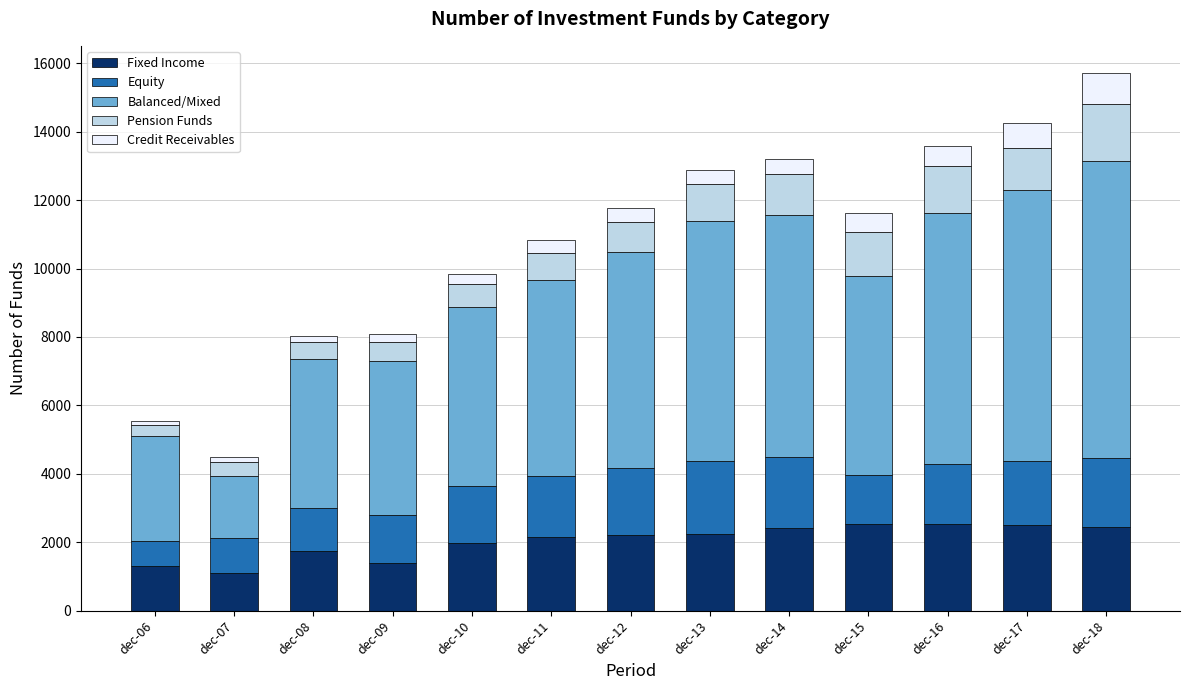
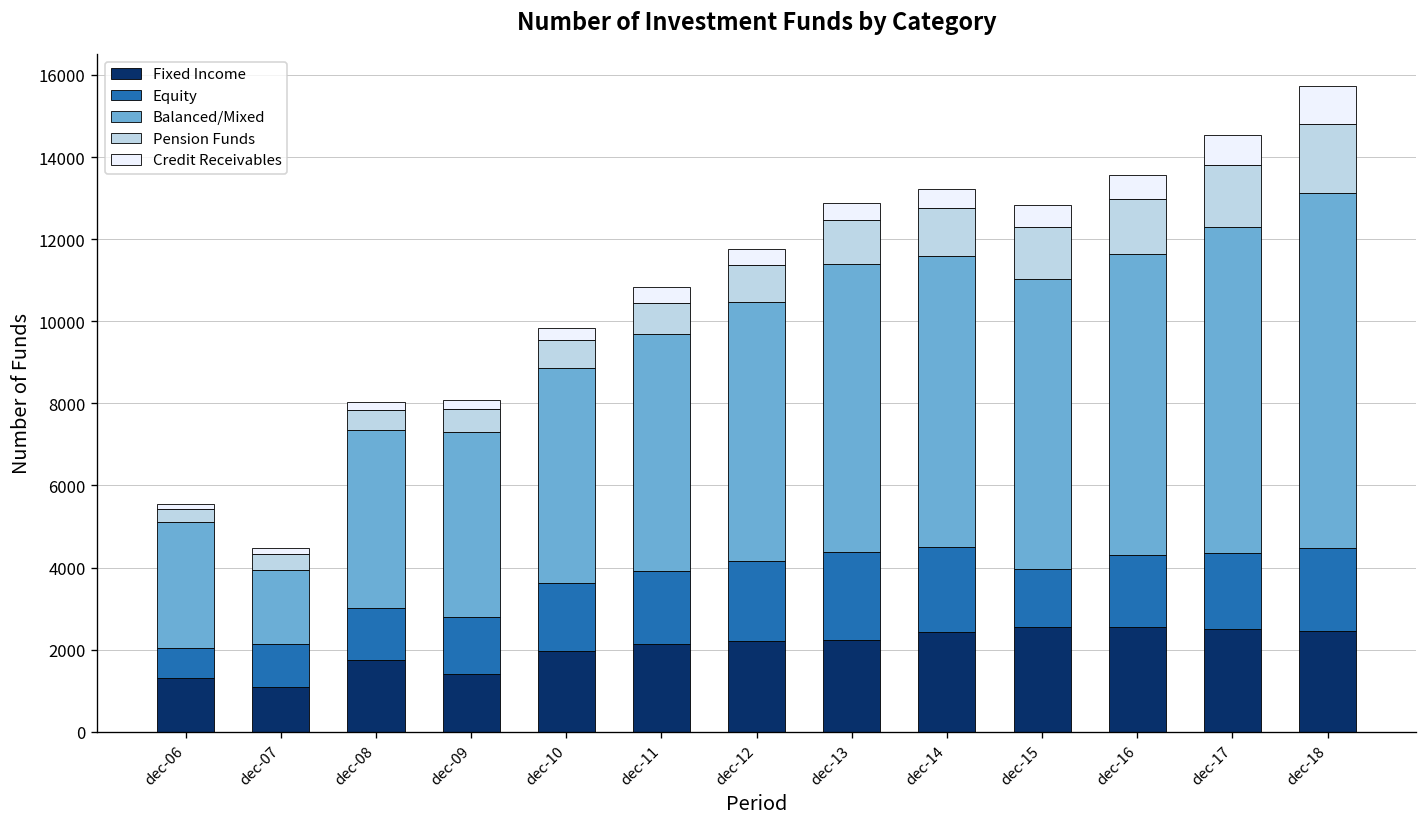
Balanced/Mixed, dec-15: 5800 -> 7100
Pension Funds, dec-17: 1200 -> 1500
